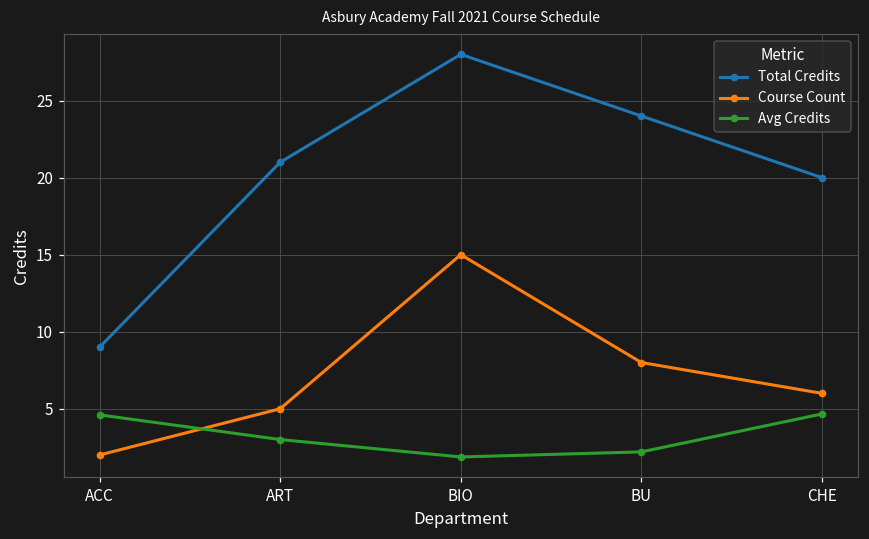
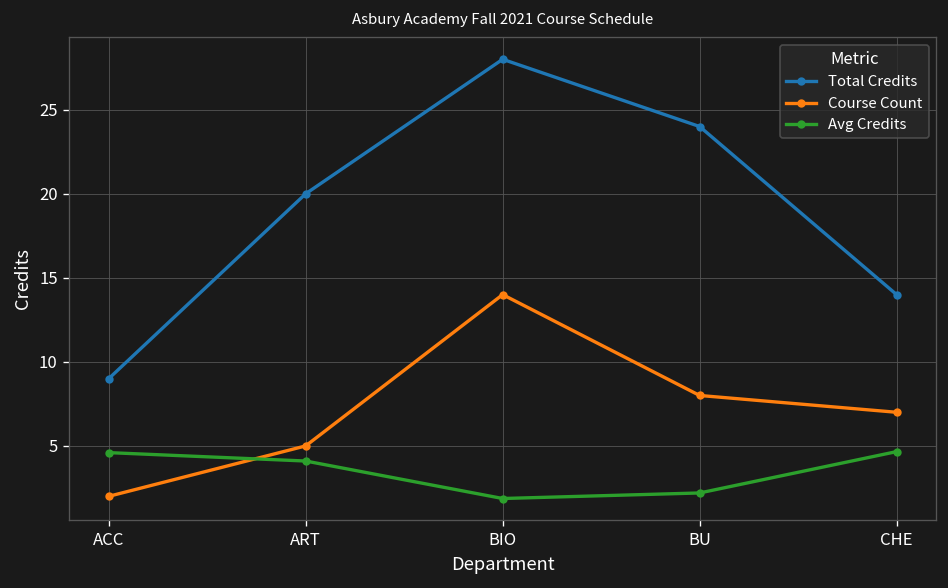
Total Credits, ART: 21 -> 20
Avg Credits, ART: 3.0 -> 4.1
Course Count, BIO: 15 -> 14
Total Credits, CHE: 20 -> 14
Course Count, CHE: 6 -> 7
